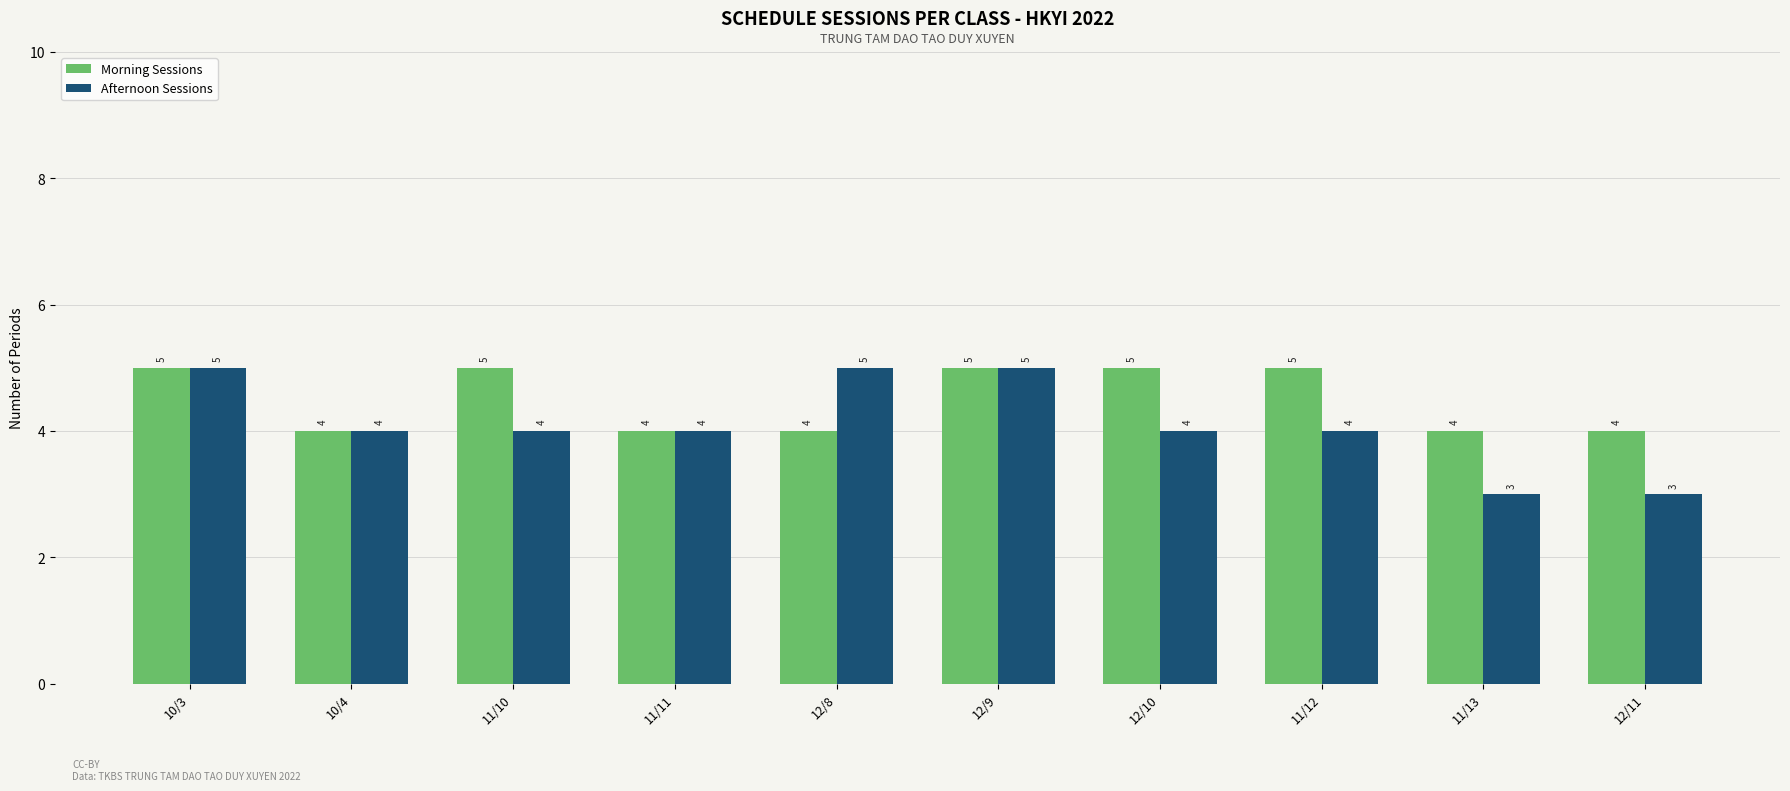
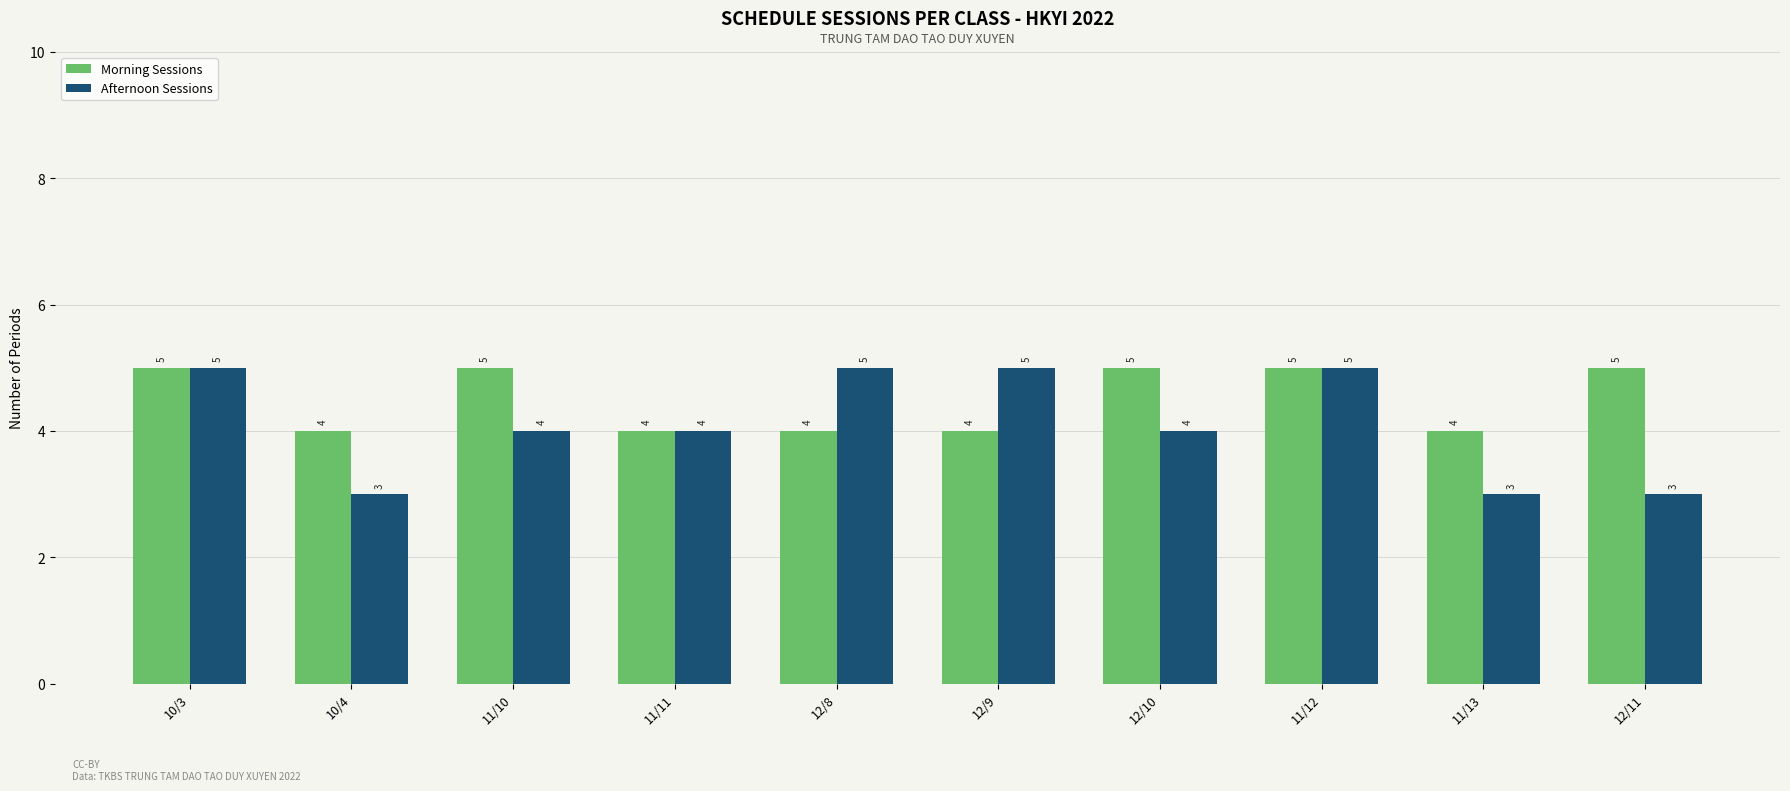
Afternoon Sessions, 10/4: 4 -> 3
Morning Sessions, 12/9: 5 -> 4
Afternoon Sessions, 11/12: 4 -> 5
Morning Sessions, 12/11: 4 -> 5
